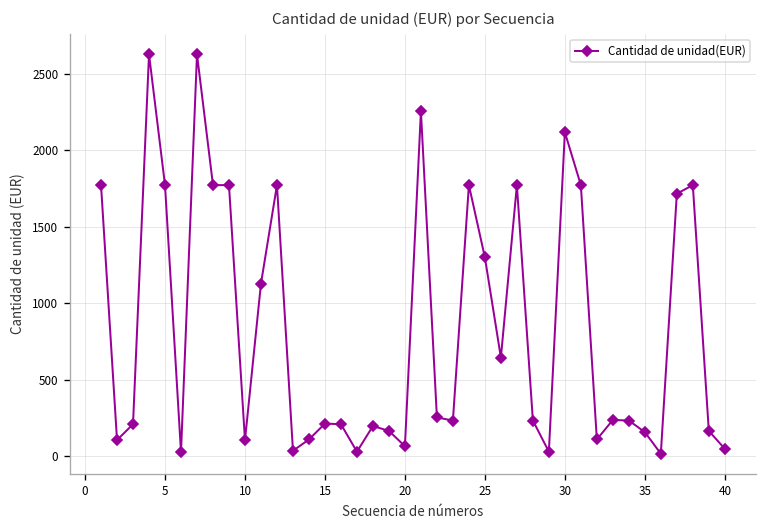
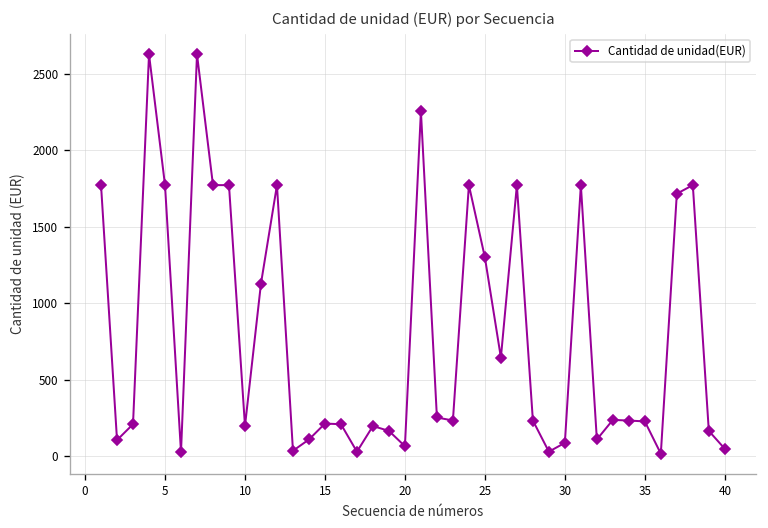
10: 100 -> 200
30: 2120 -> 90
35: 160 -> 230
